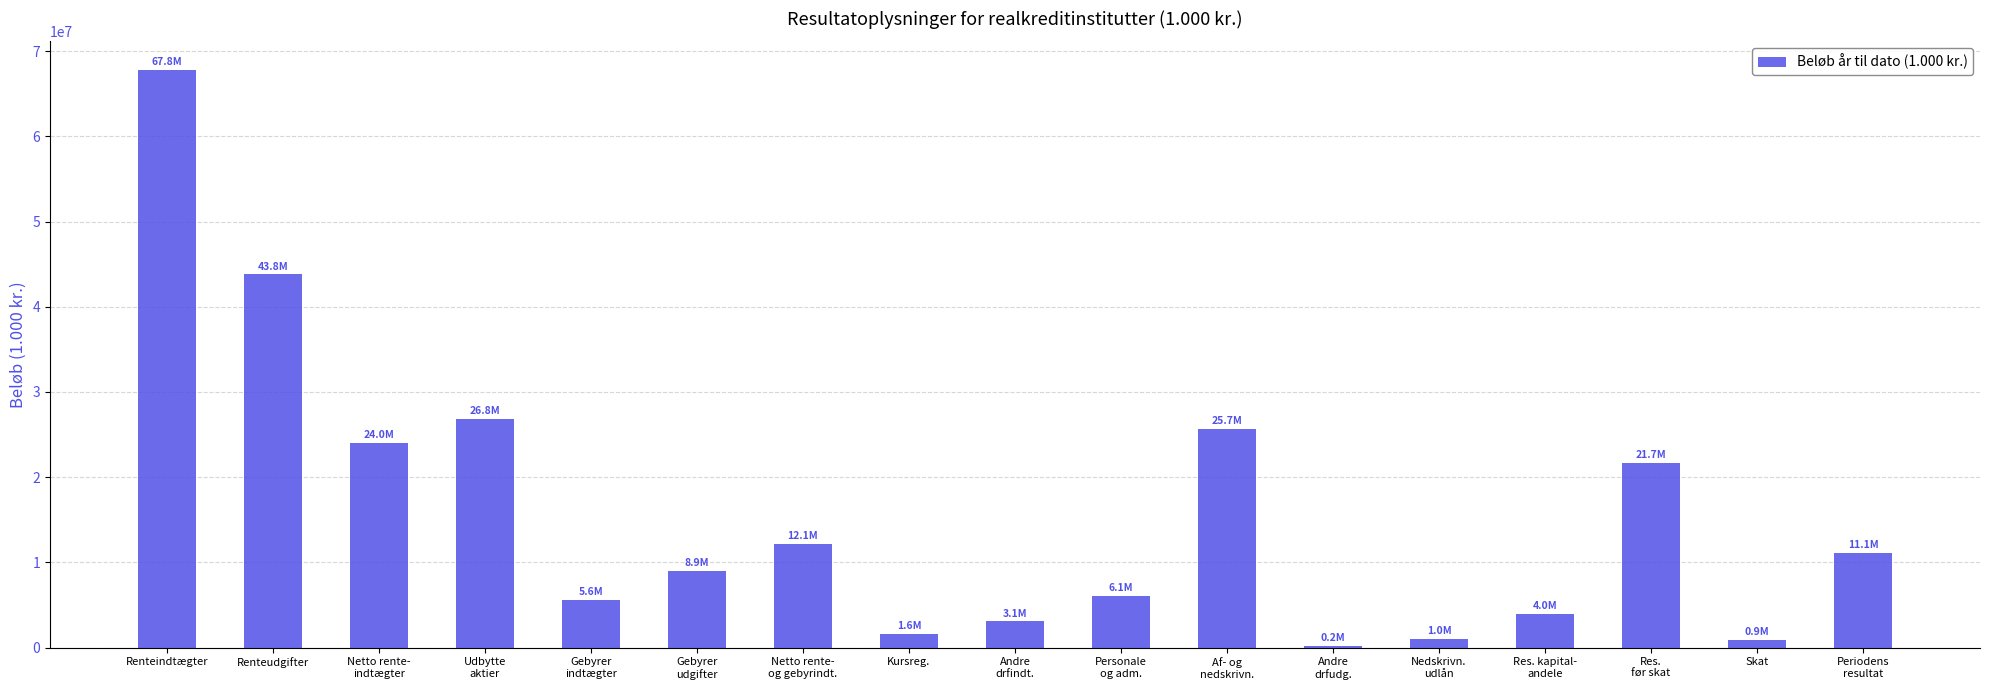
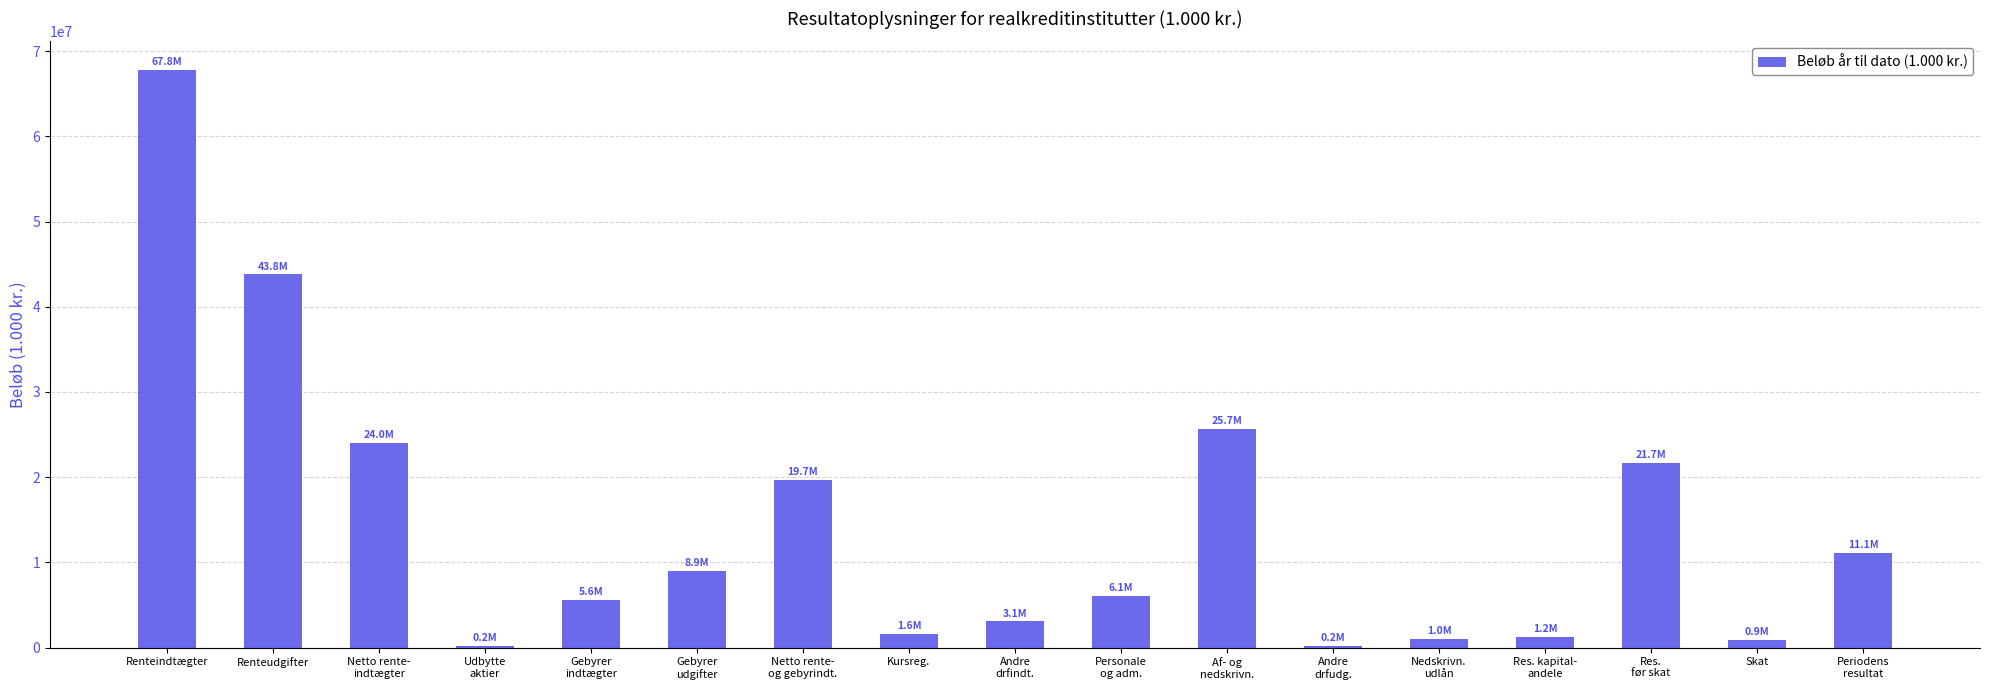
Udbytte aktier: 26.8M -> 0.2M
Netto rente- og gebyrindt.: 12.1M -> 19.7M
Res. kapital- andele: 4.0M -> 1.2M
